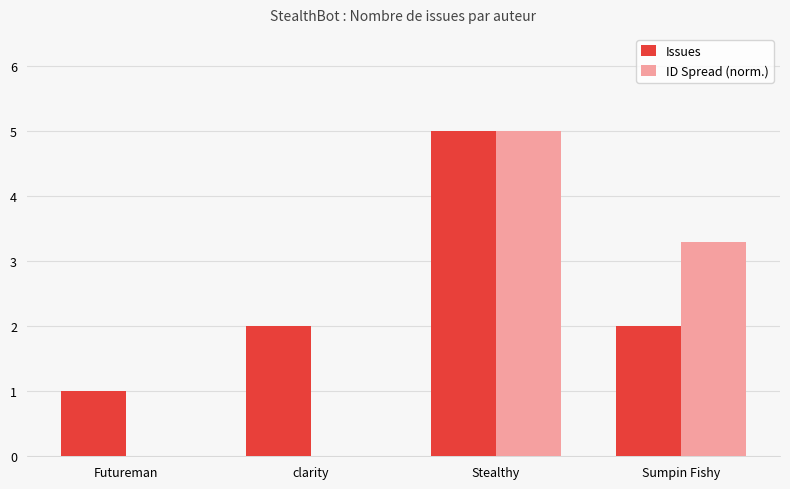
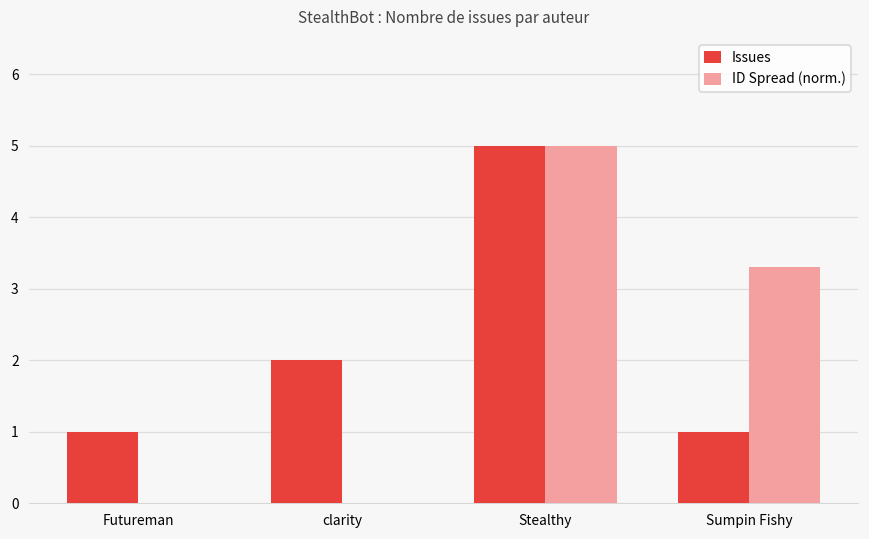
Issues, Sumpin Fishy: 2 -> 1
